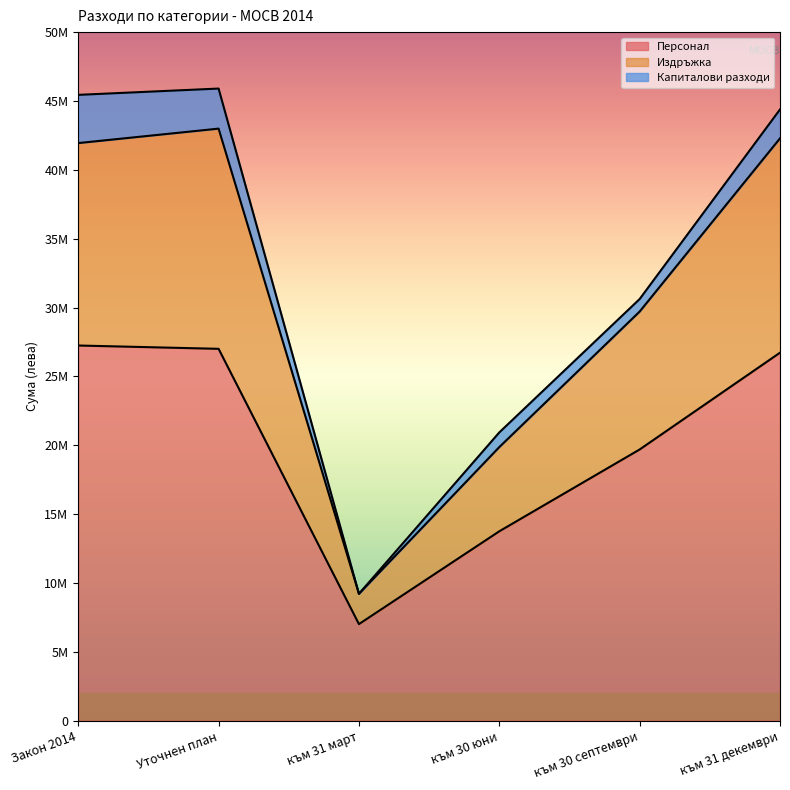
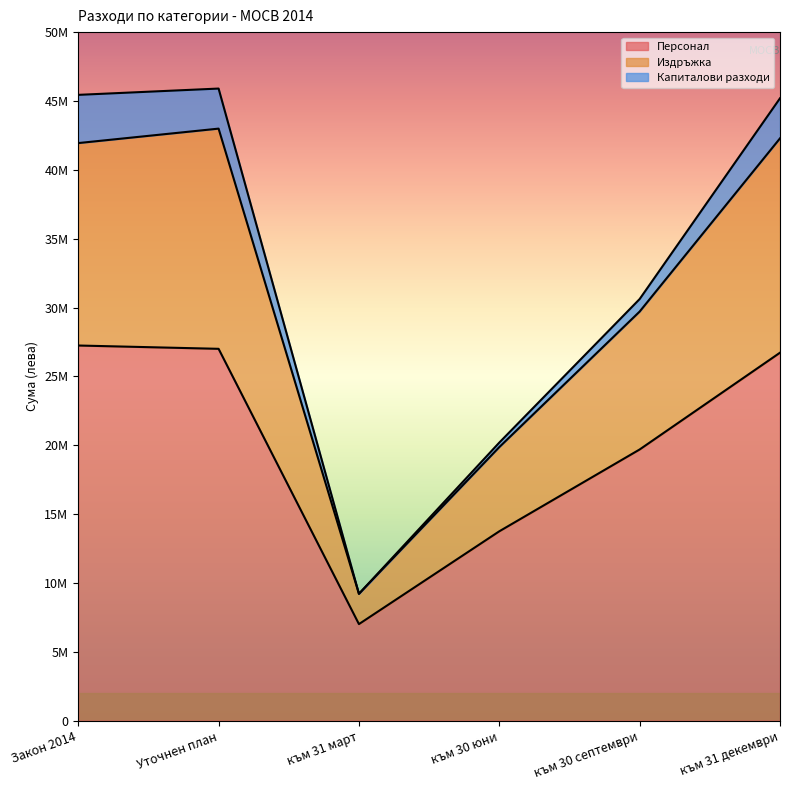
Капиталови разходи, към 30 юни: 1100000 -> 300000
Капиталови разходи, към 31 декември: 2100000 -> 2900000
